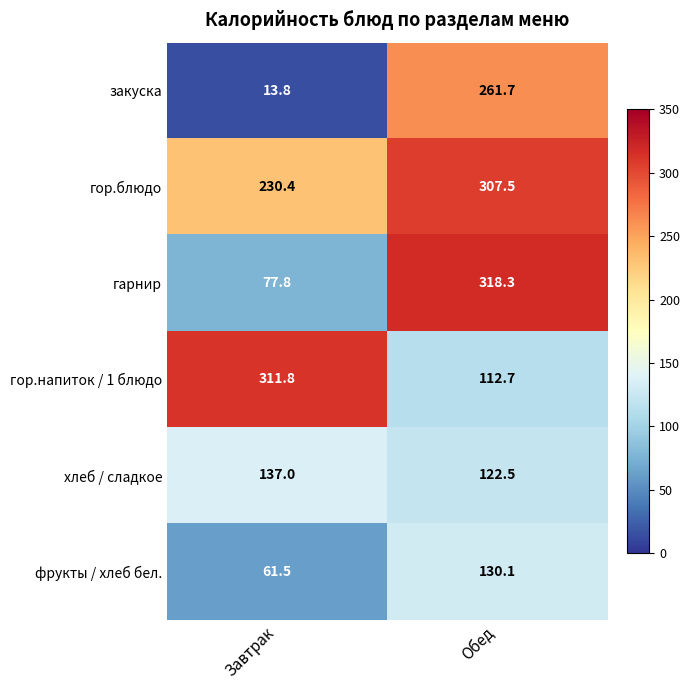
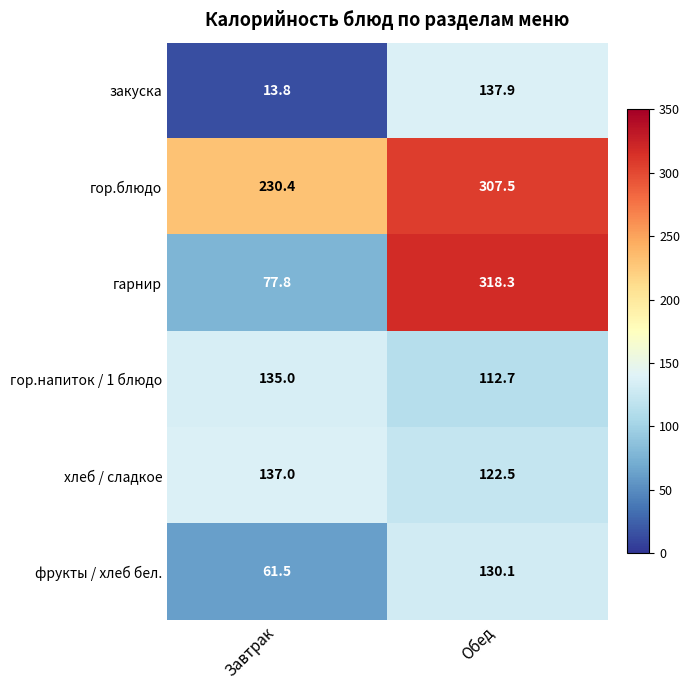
закуска, Обед: 261.7 -> 137.9
гор.напиток / 1 блюдо, Завтрак: 311.8 -> 135.0
